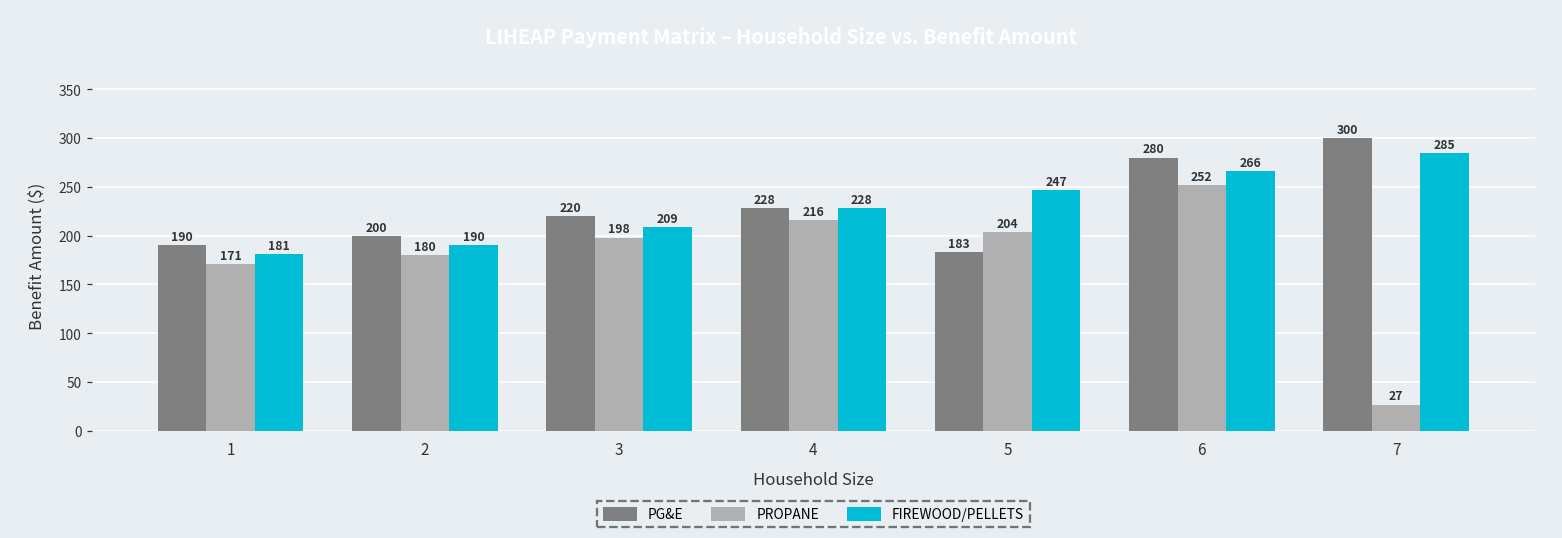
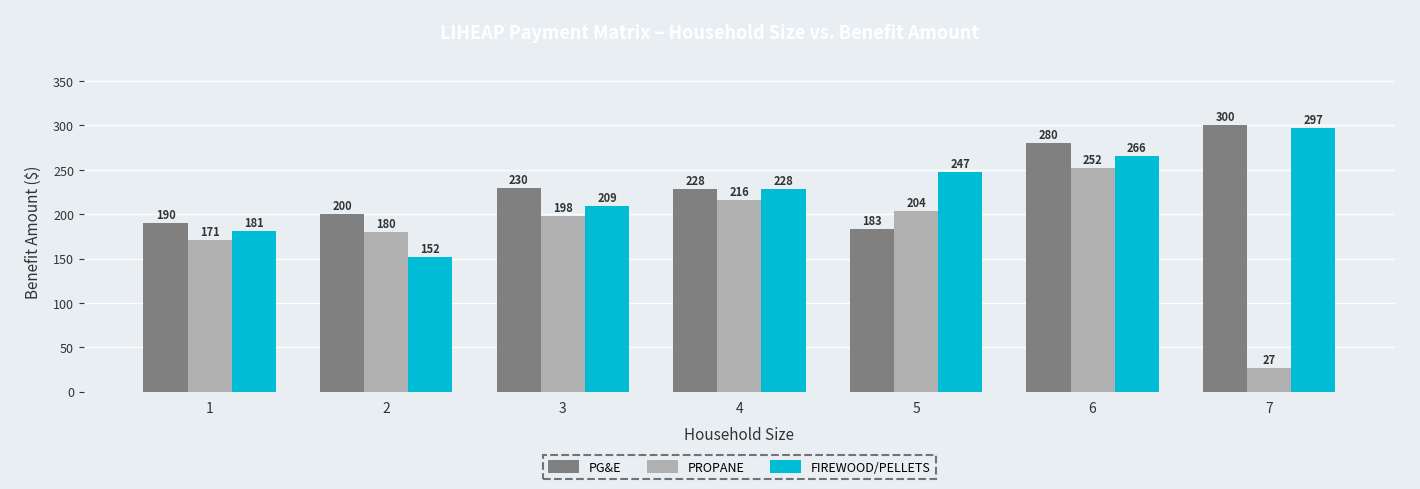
FIREWOOD/PELLETS, 2: 190 -> 152
PG&E, 3: 220 -> 230
FIREWOOD/PELLETS, 7: 285 -> 297
